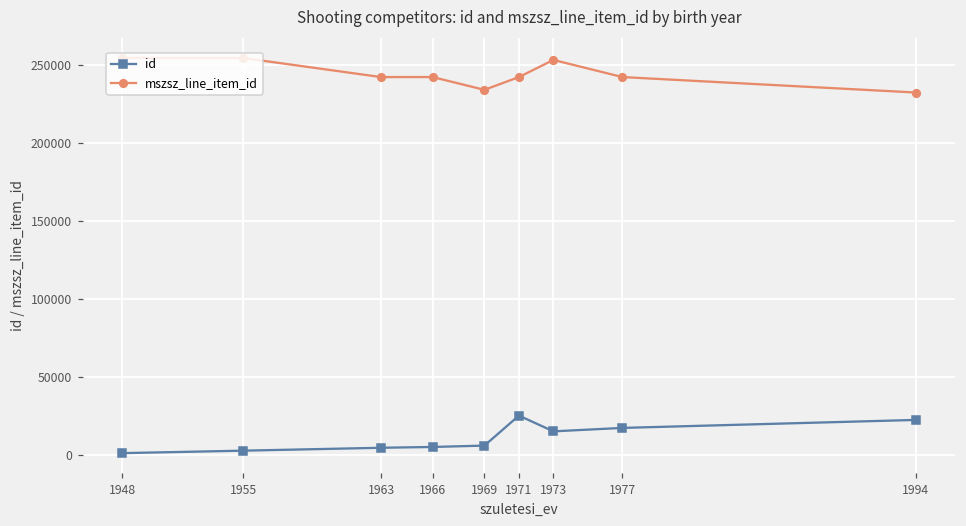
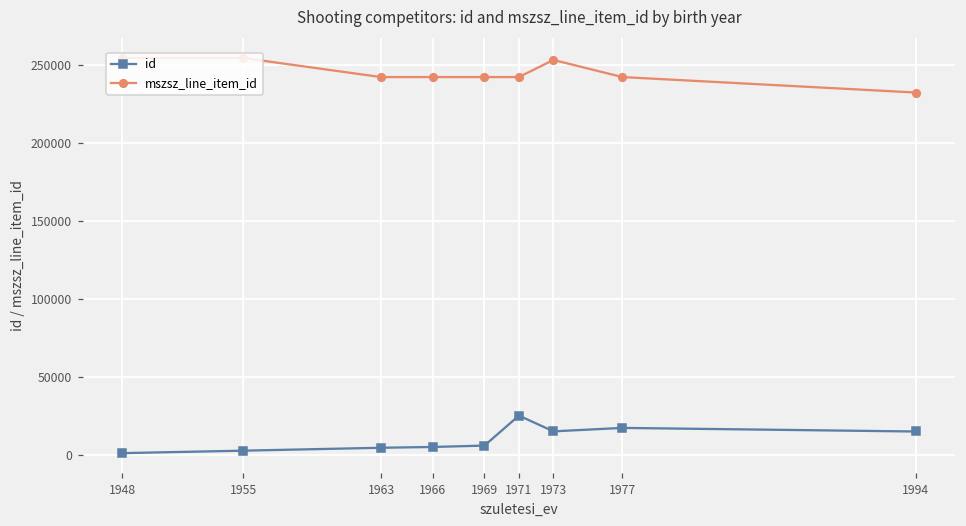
mszsz_line_item_id, 1969: 234000 -> 242000
id, 1994: 23000 -> 15000
